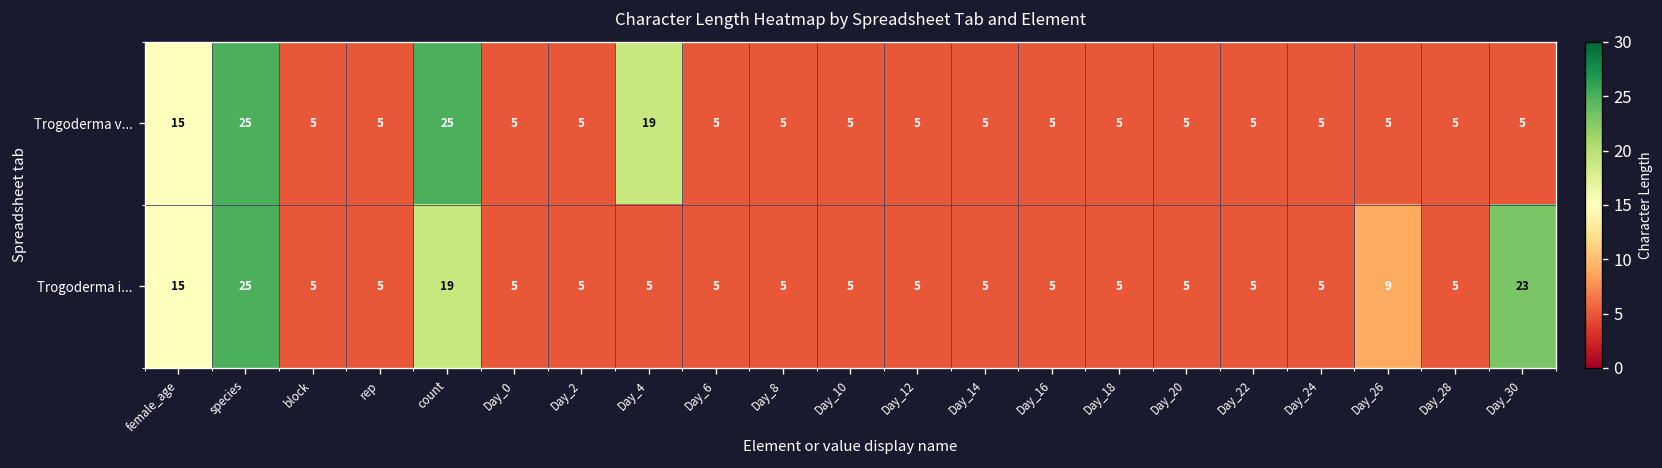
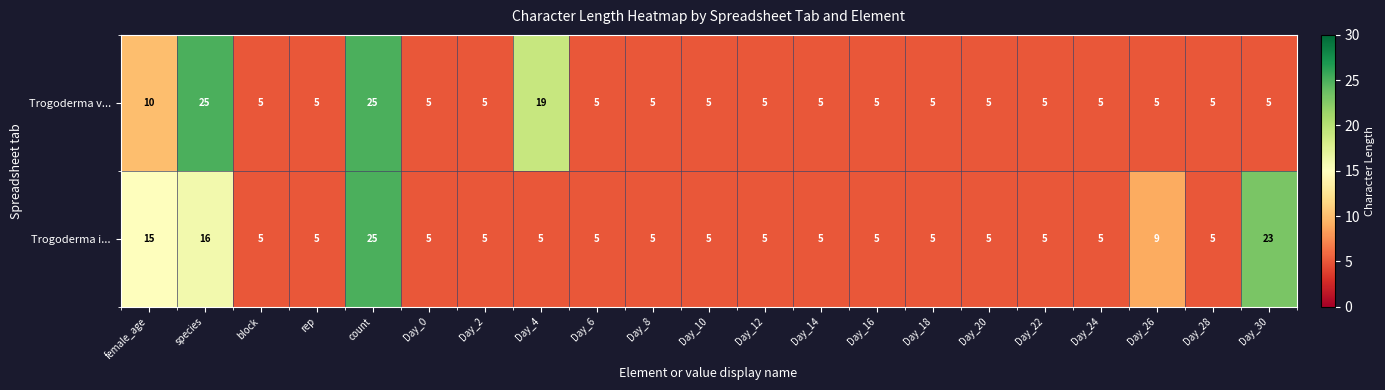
Trogoderma v..., female_age: 15 -> 10
Trogoderma i..., species: 25 -> 16
Trogoderma i..., count: 19 -> 25
